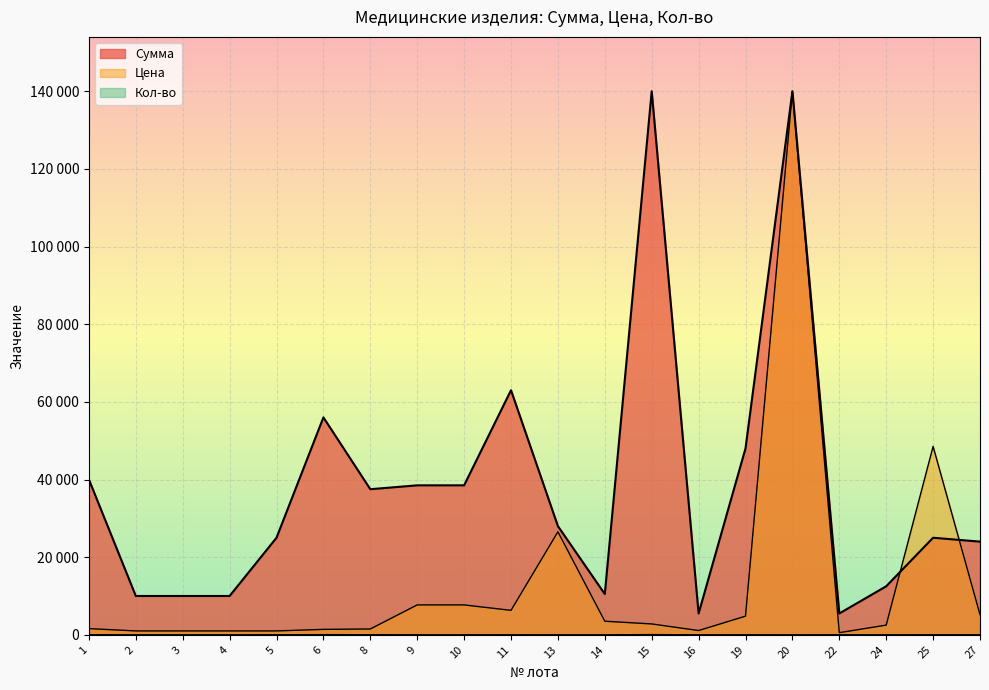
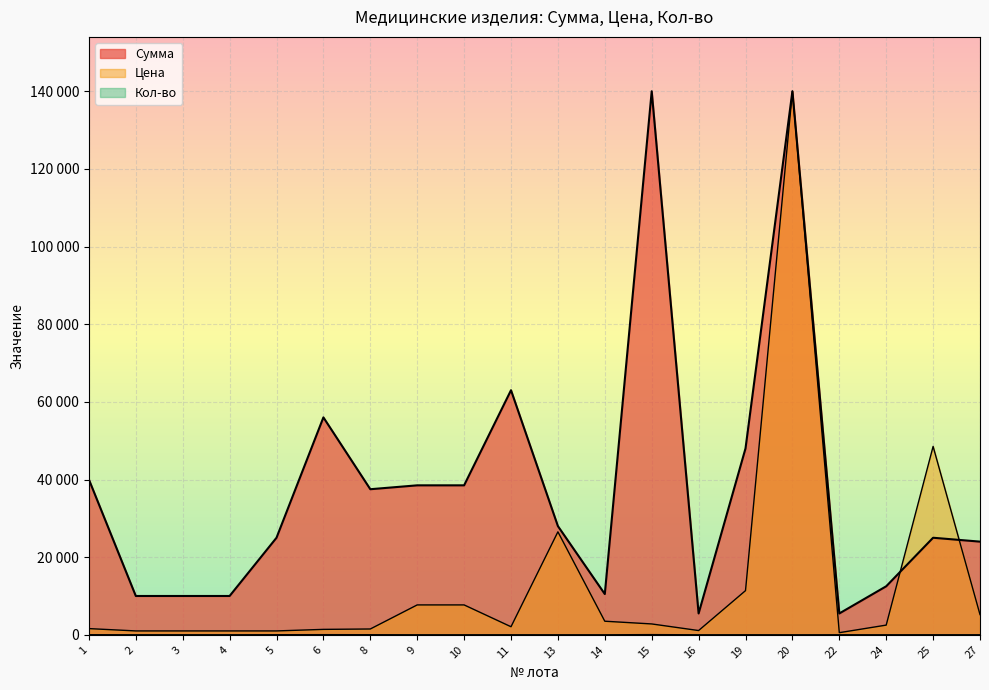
Цена, 11: 6000 -> 2000
Цена, 19: 5000 -> 11000
